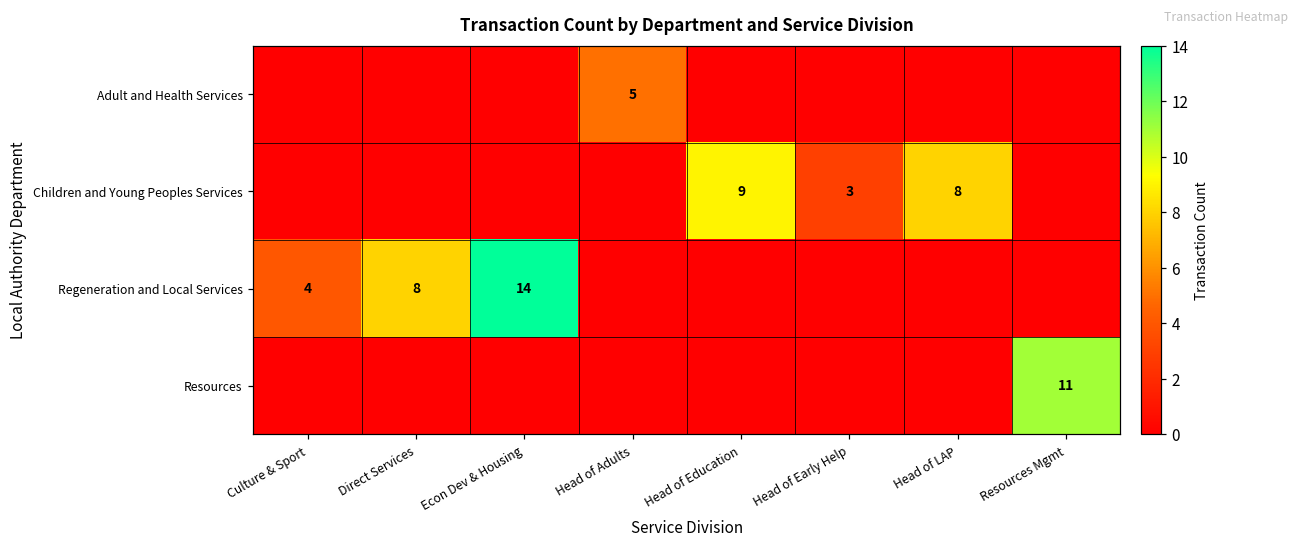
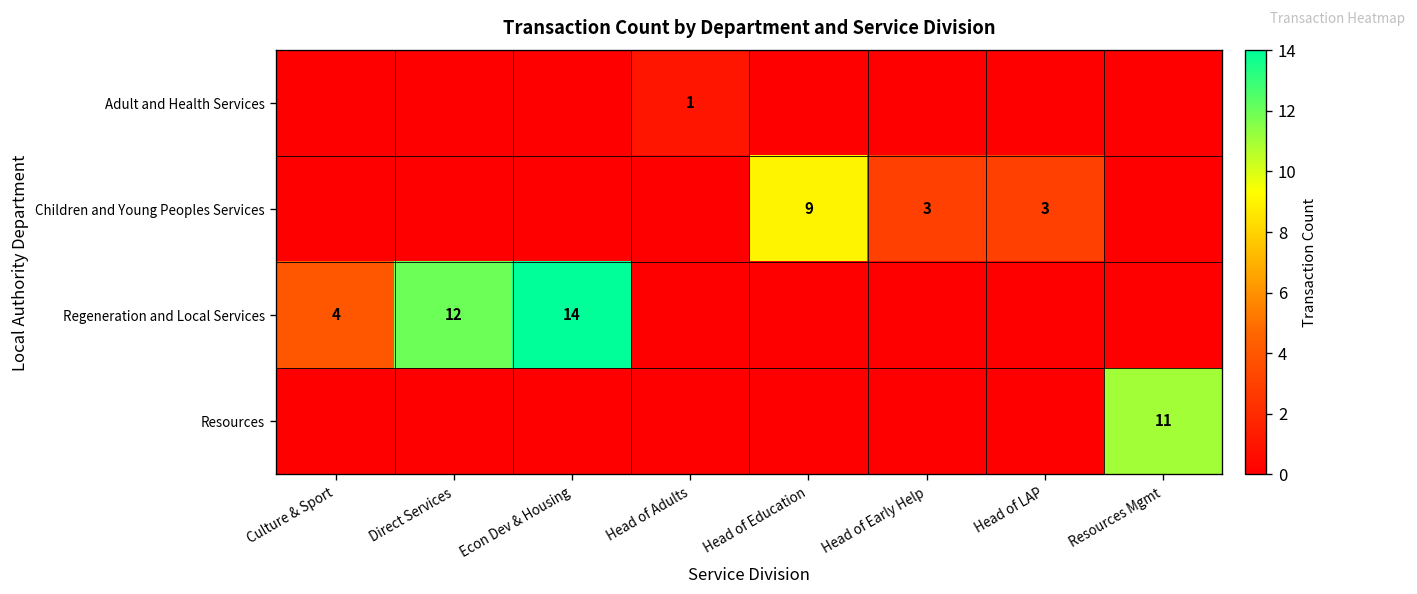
Adult and Health Services, Head of Adults: 5 -> 1
Children and Young Peoples Services, Head of LAP: 8 -> 3
Regeneration and Local Services, Direct Services: 8 -> 12
